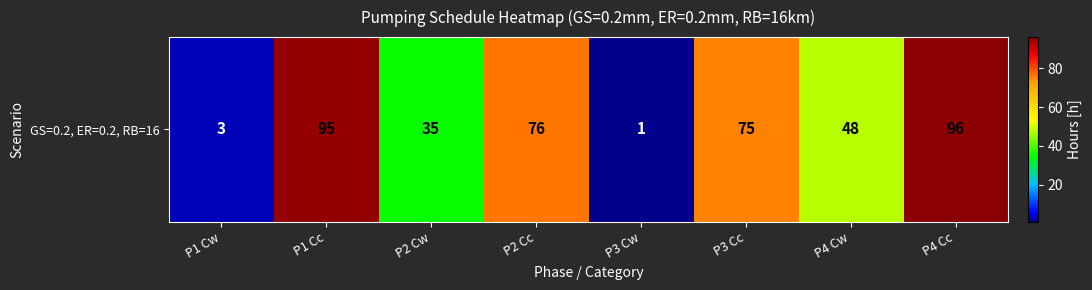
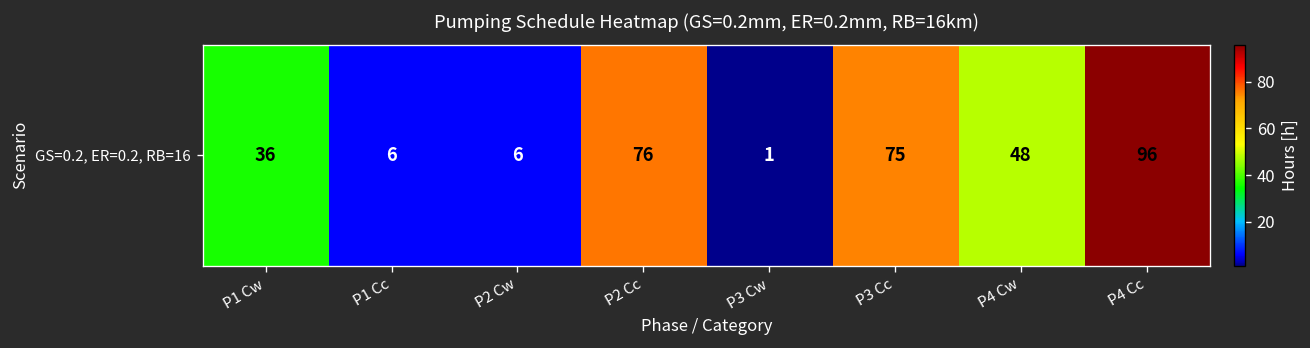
GS=0.2, ER=0.2, RB=16, P1 Cw: 3 -> 36
GS=0.2, ER=0.2, RB=16, P1 Cc: 95 -> 6
GS=0.2, ER=0.2, RB=16, P2 Cw: 35 -> 6
